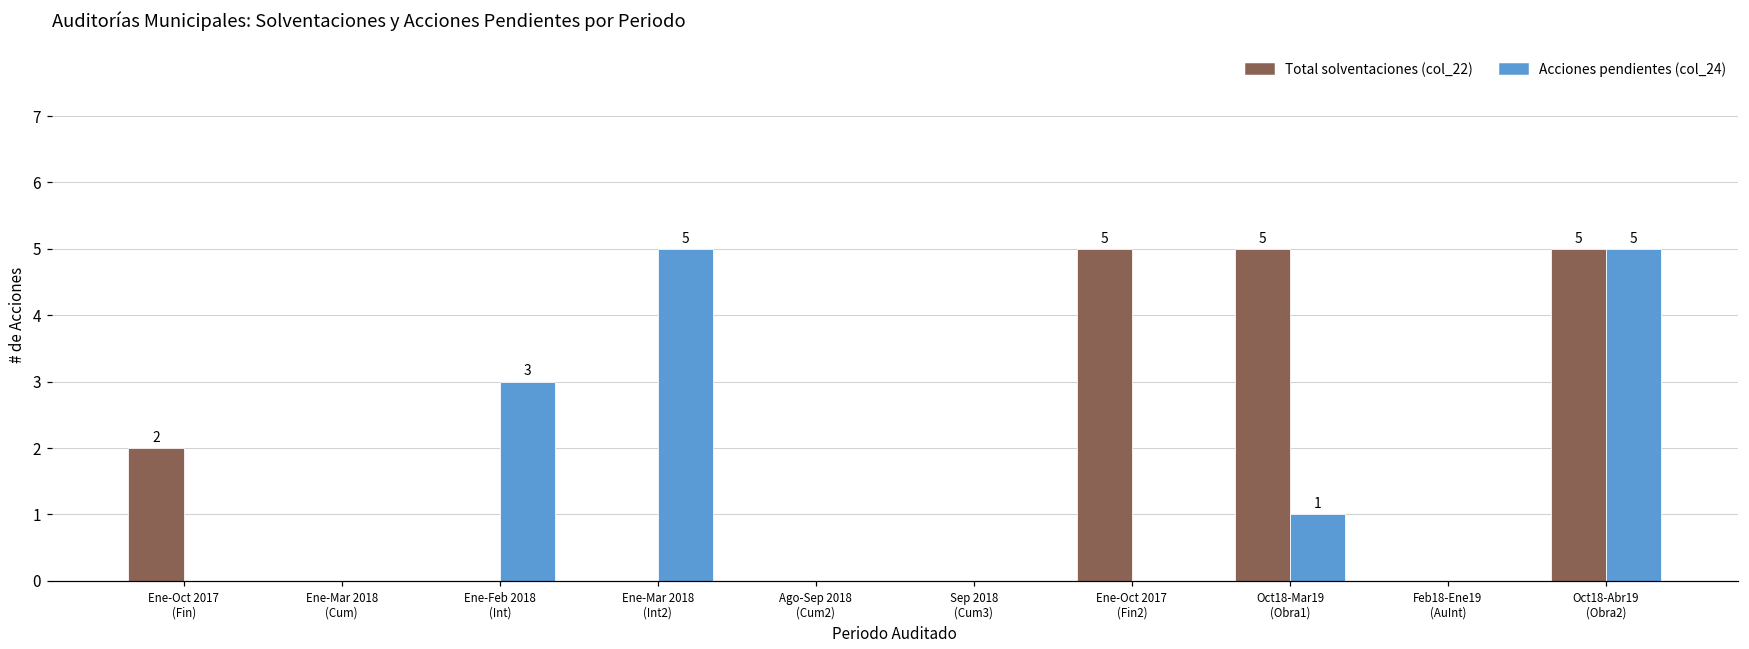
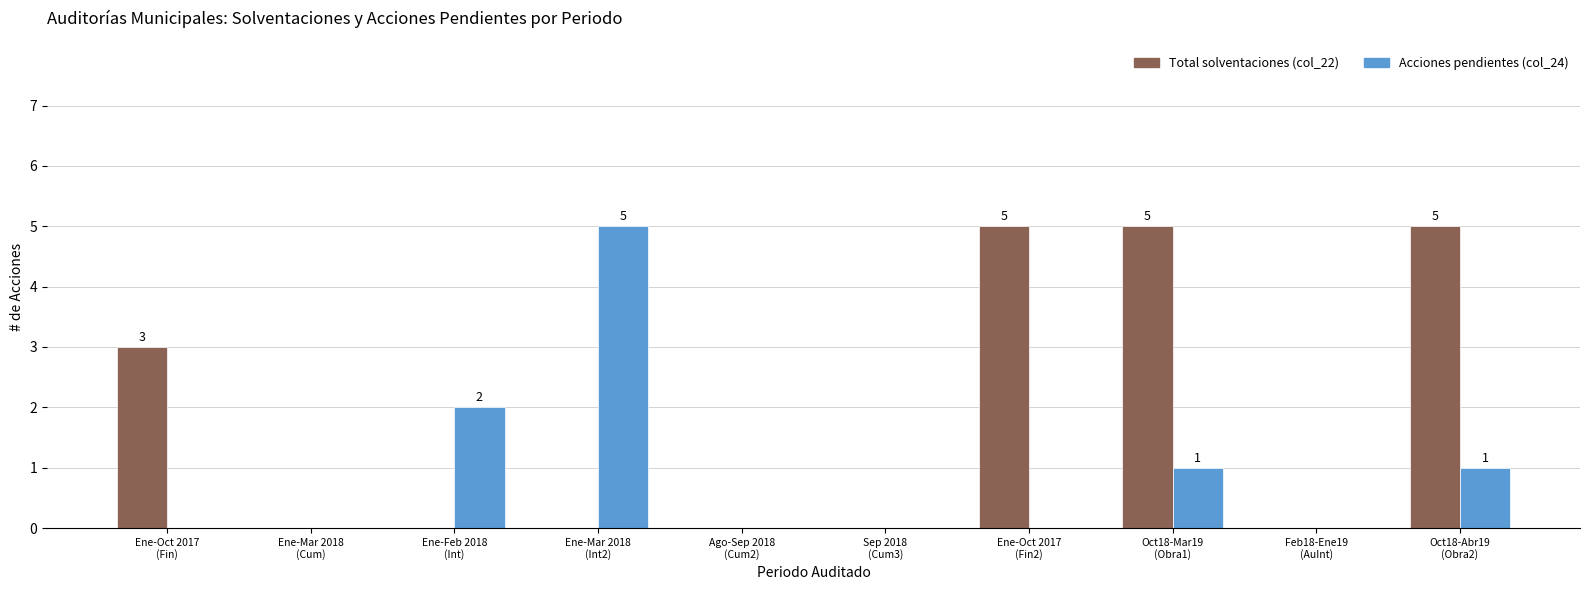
Total solventaciones (col_22), Ene-Oct 2017 (Fin): 2 -> 3
Acciones pendientes (col_24), Ene-Feb 2018 (Int): 3 -> 2
Acciones pendientes (col_24), Oct18-Abr19 (Obra2): 5 -> 1
